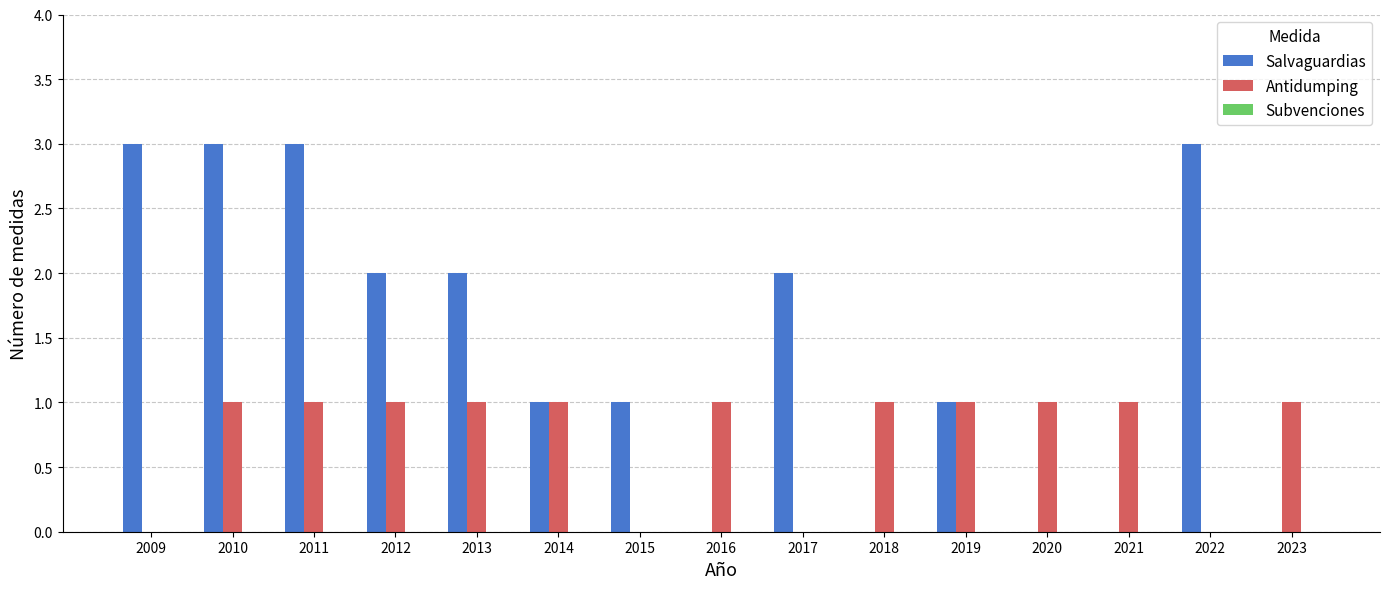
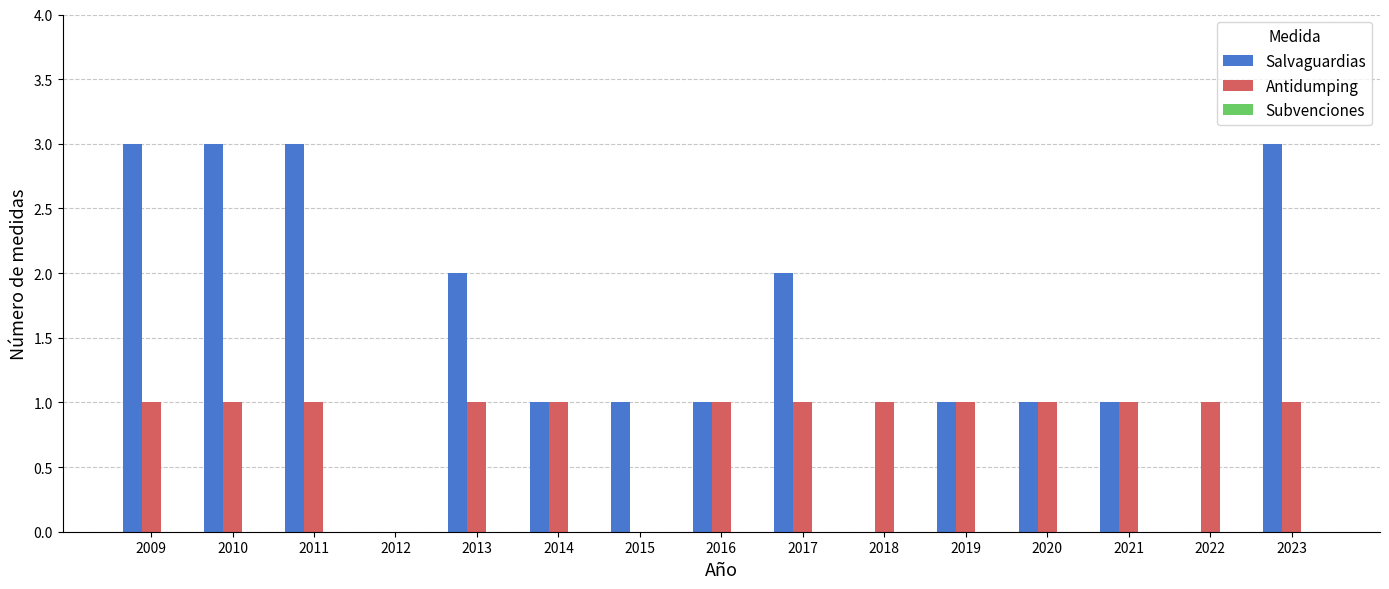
Antidumping, 2009: 0 -> 1
Salvaguardias, 2012: 2 -> 0
Antidumping, 2012: 1 -> 0
Salvaguardias, 2016: 0 -> 1
Antidumping, 2017: 0 -> 1
Salvaguardias, 2020: 0 -> 1
Salvaguardias, 2021: 0 -> 1
Salvaguardias, 2022: 3 -> 0
Antidumping, 2022: 0 -> 1
Salvaguardias, 2023: 0 -> 3
